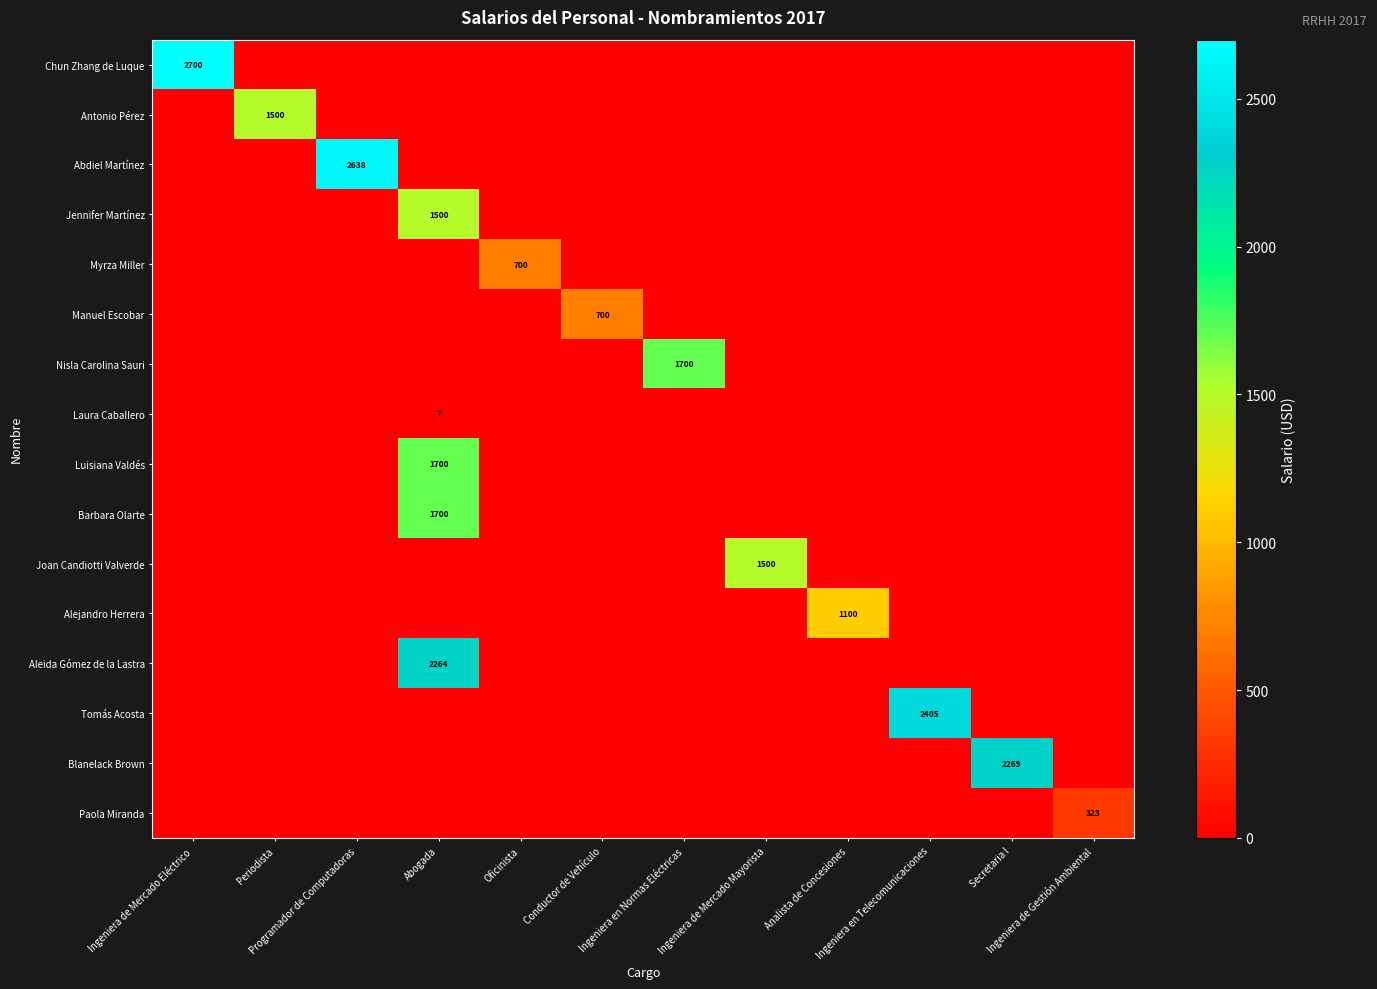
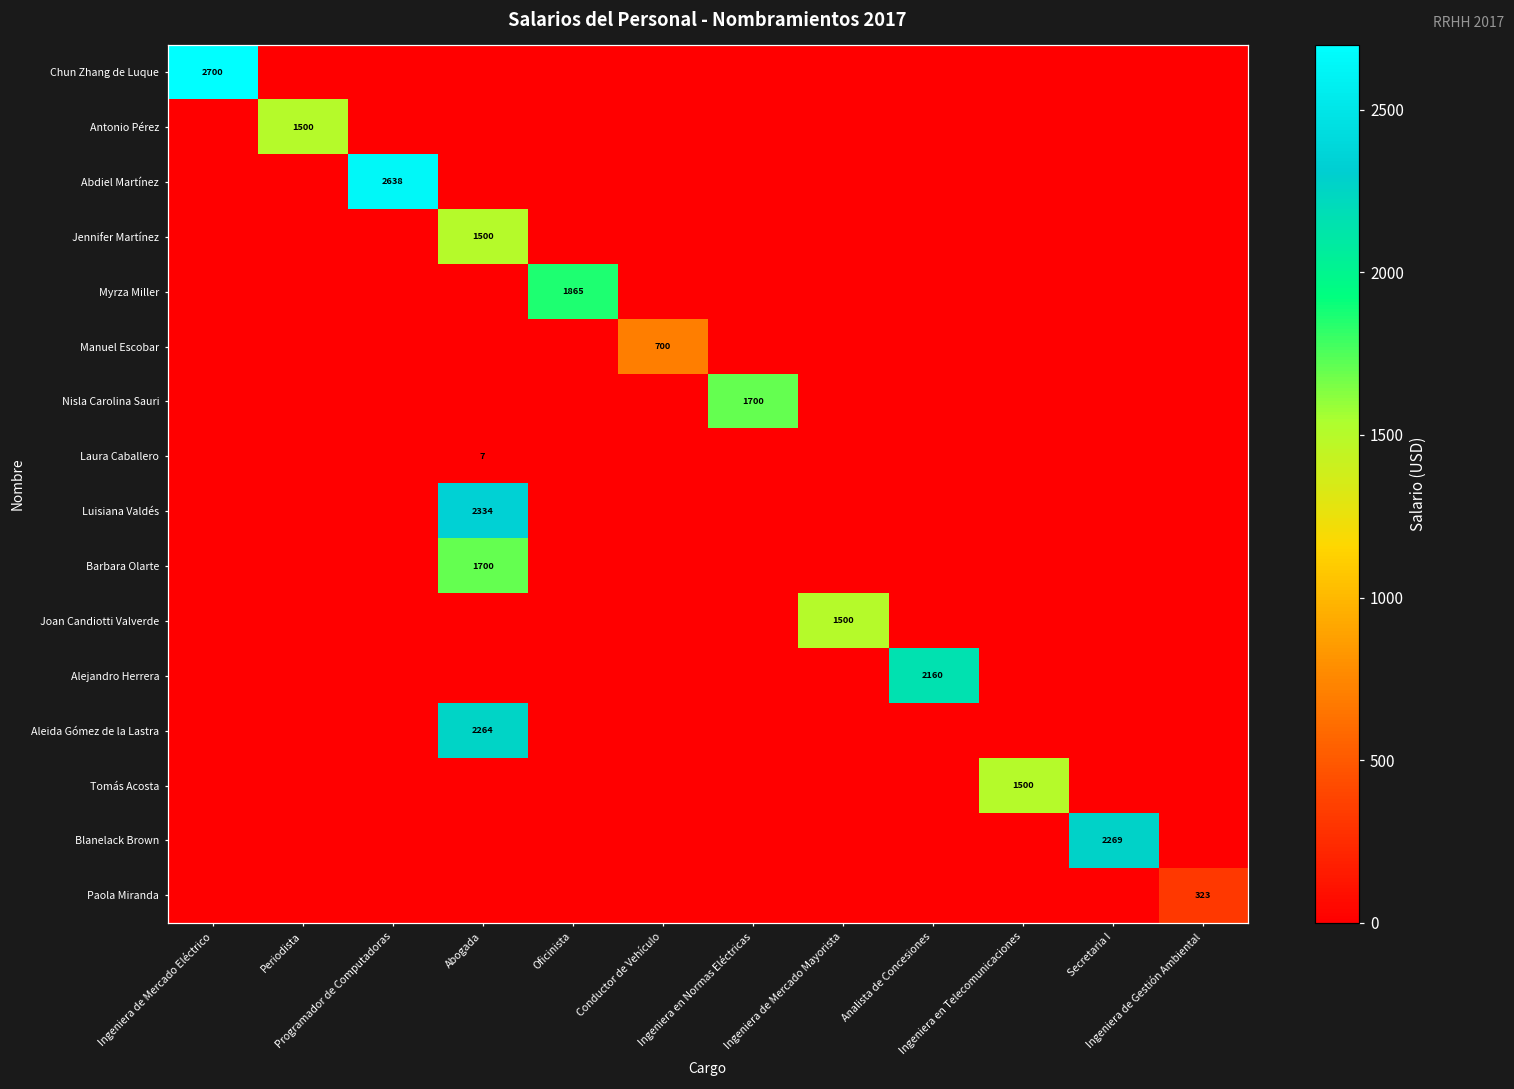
Myrza Miller, Oficinista: 700 -> 1865
Luisiana Valdés, Abogada: 1700 -> 2334
Alejandro Herrera, Analista de Concesiones: 1100 -> 2160
Tomás Acosta, Ingeniera en Telecomunicaciones: 2405 -> 1500
